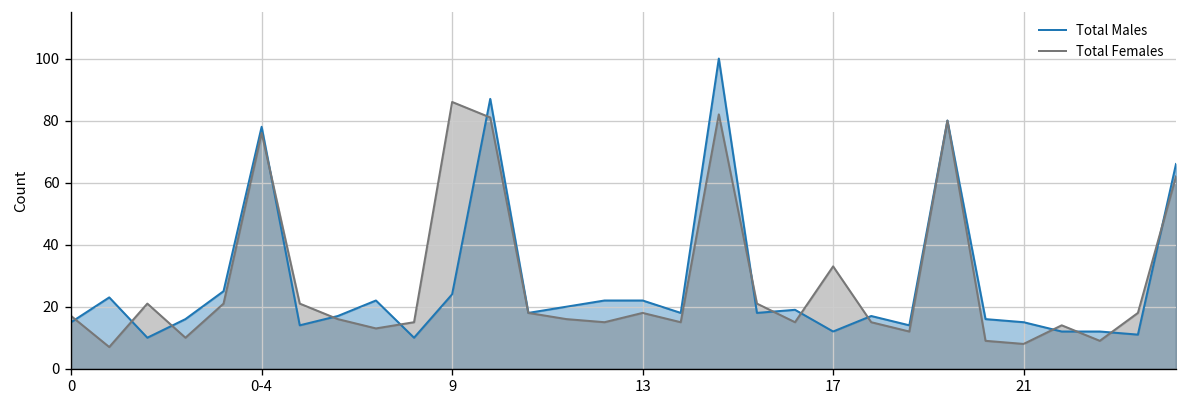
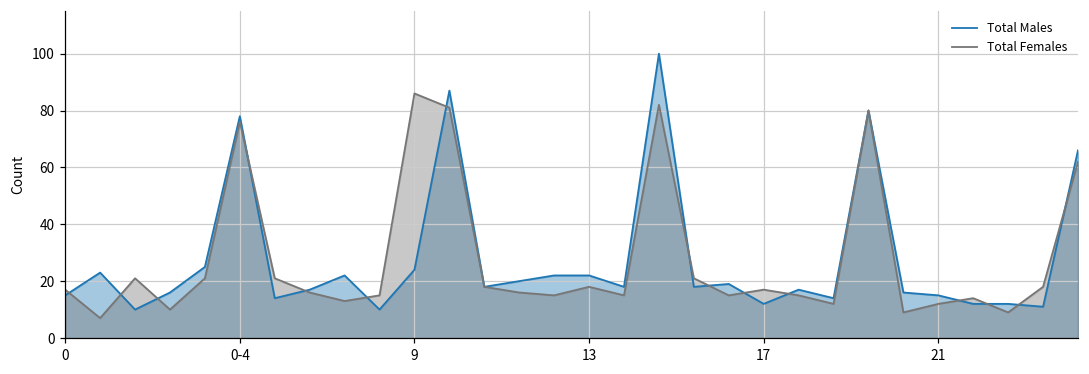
Total Females, 17: 33 -> 17
Total Females, 21: 8 -> 12
